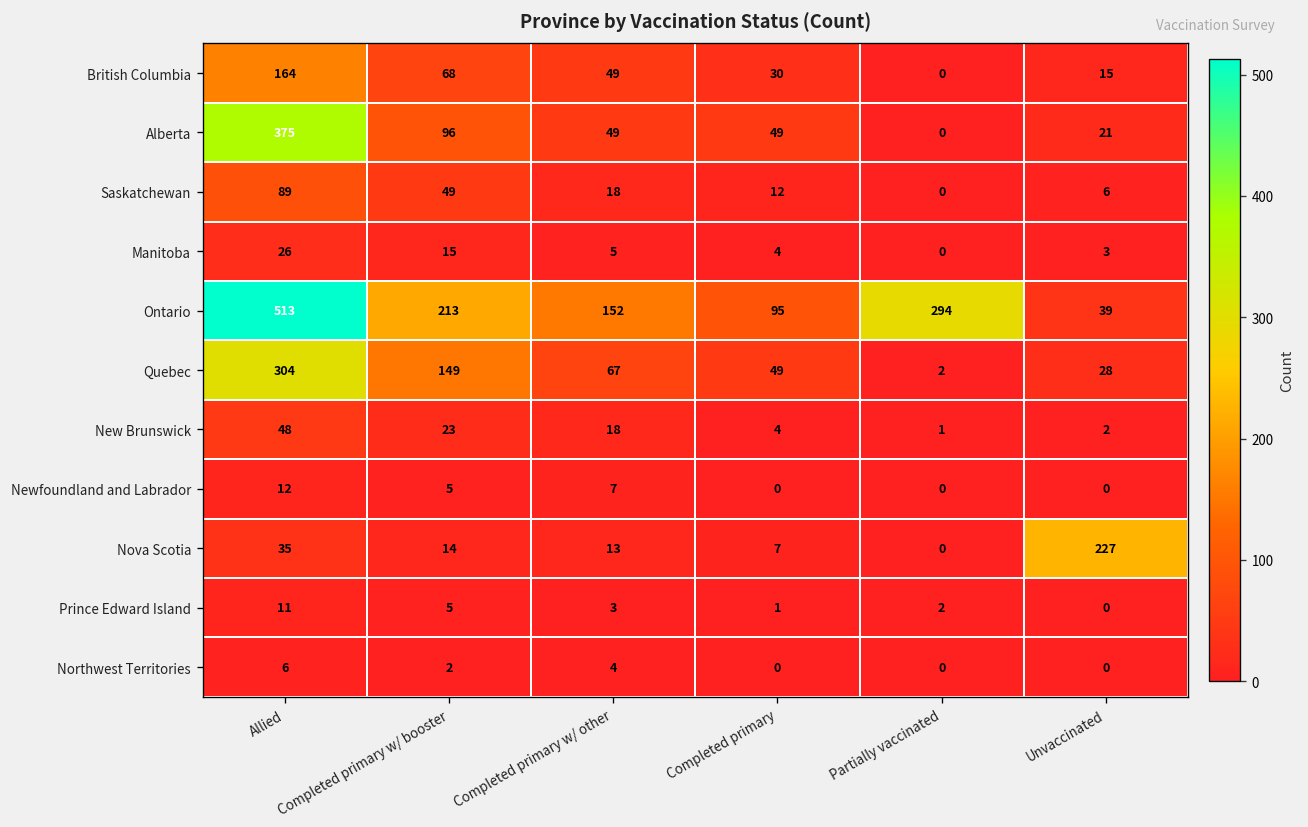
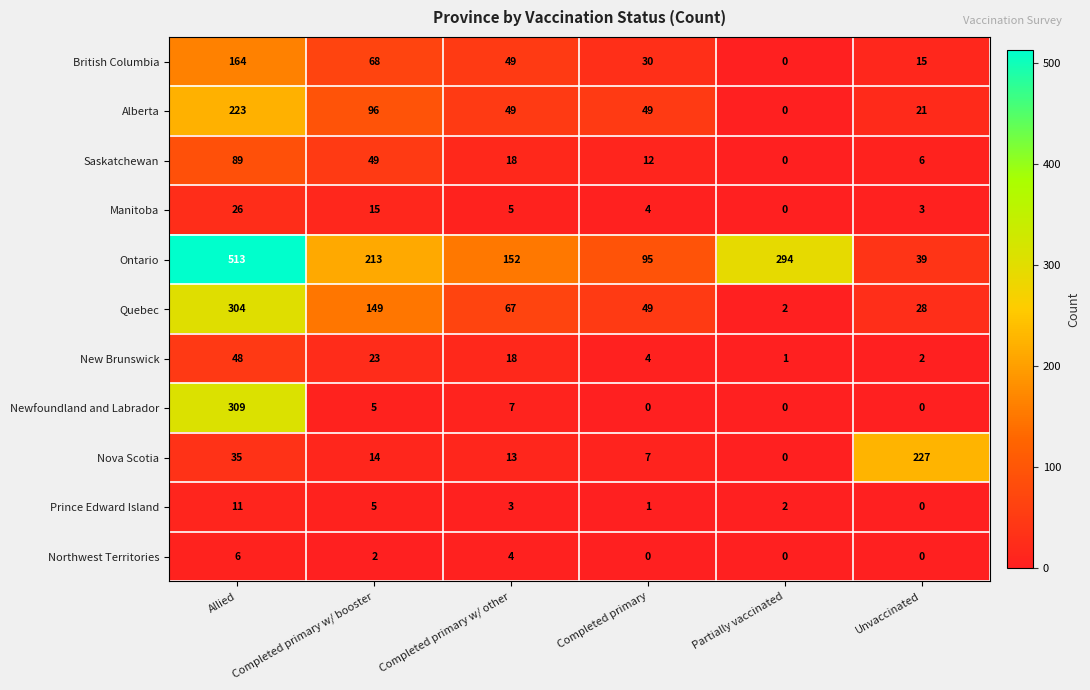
Alberta, Allied: 375 -> 223
Newfoundland and Labrador, Allied: 12 -> 309
